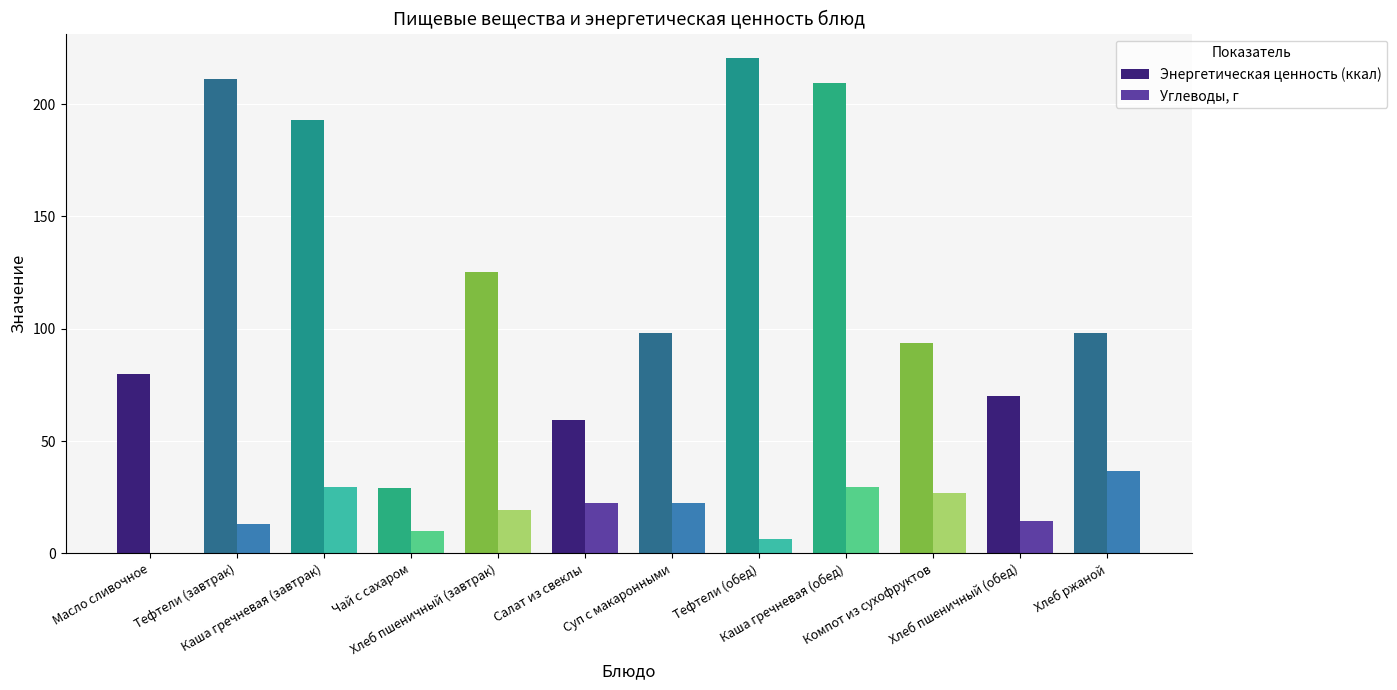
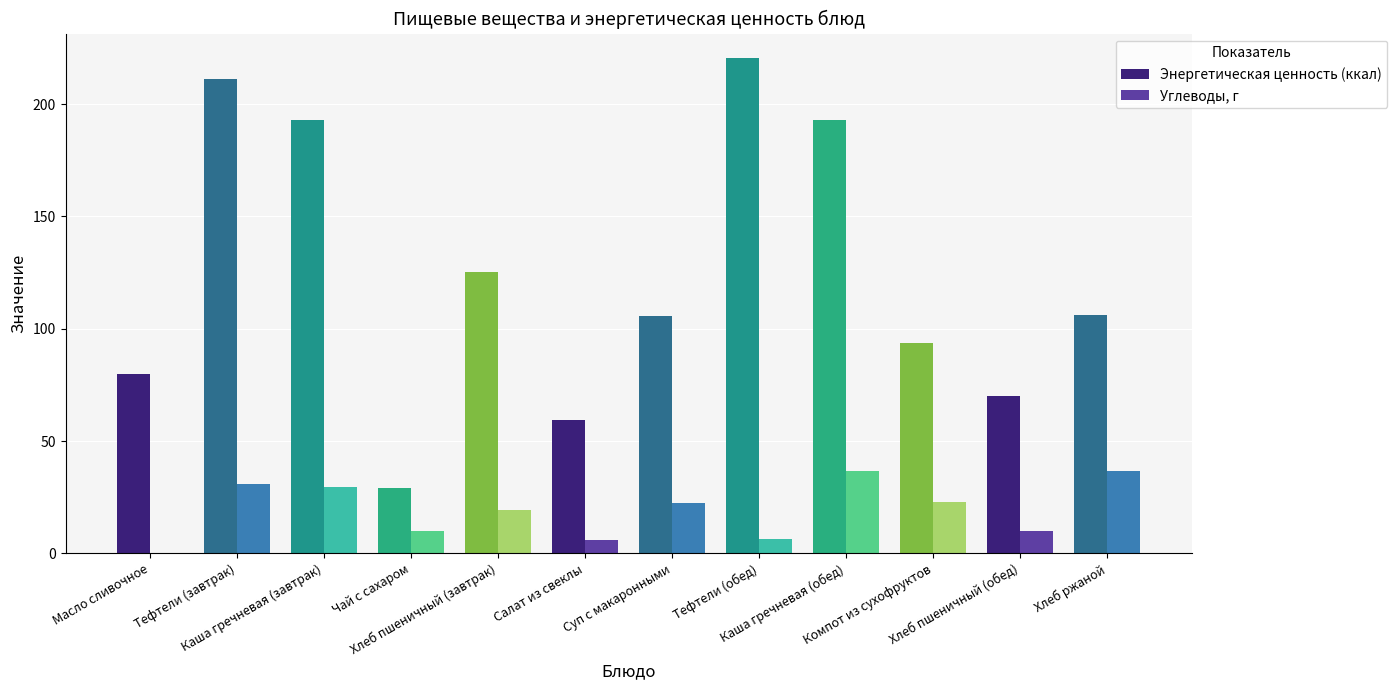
Углеводы, г, Тефтели (завтрак): 13 -> 31
Углеводы, г, Салат из свеклы: 23 -> 6
Энергетическая ценность (ккал), Суп с макаронными: 98 -> 106
Энергетическая ценность (ккал), Каша гречневая (обед): 210 -> 193
Углеводы, г, Каша гречневая (обед): 30 -> 37
Углеводы, г, Компот из сухофруктов: 27 -> 23
Углеводы, г, Хлеб пшеничный (обед): 14 -> 10
Энергетическая ценность (ккал), Хлеб ржаной: 98 -> 106
